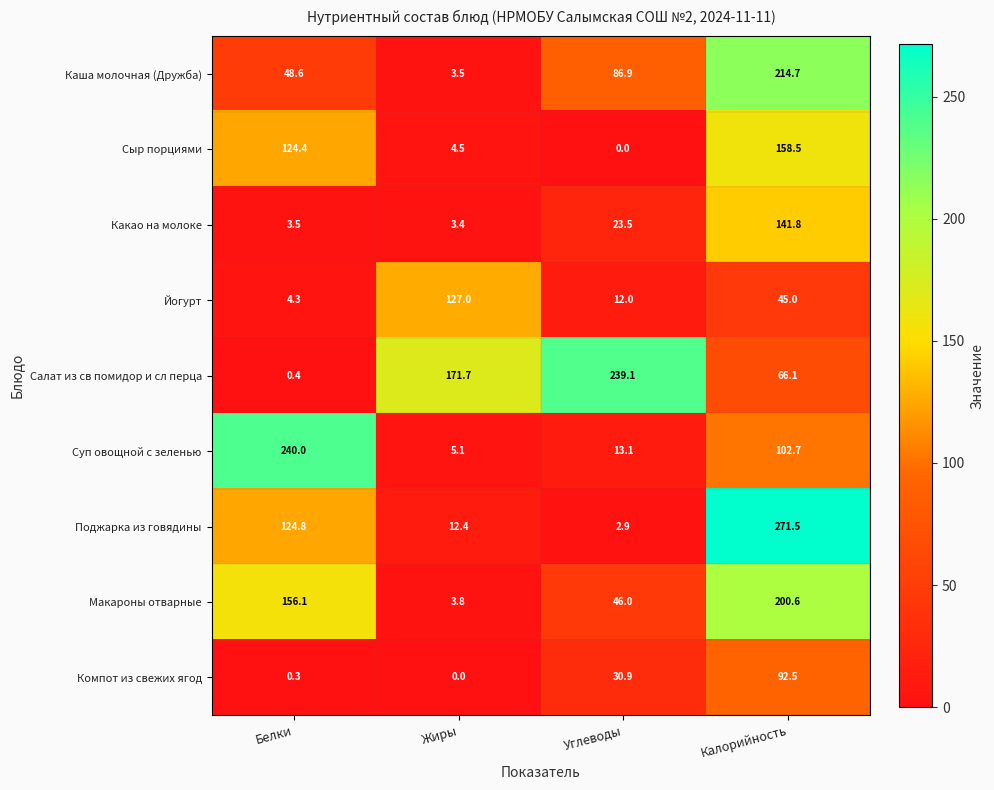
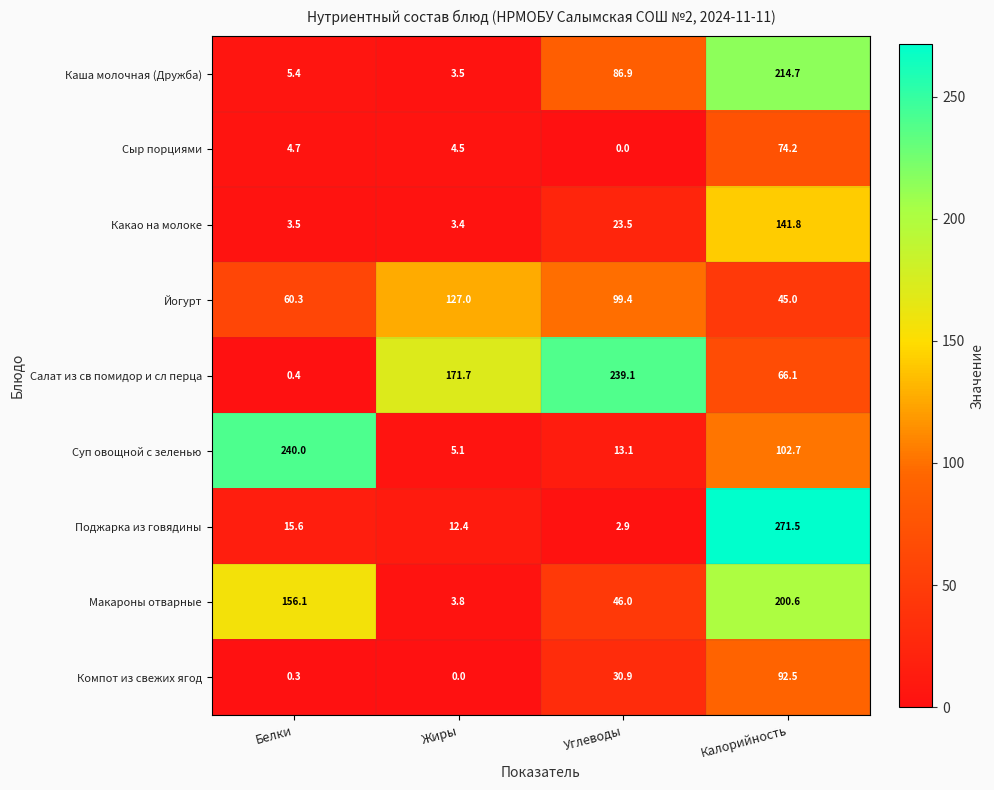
Каша молочная (Дружба), Белки: 48.6 -> 5.4
Сыр порциями, Белки: 124.4 -> 4.7
Сыр порциями, Калорийность: 158.5 -> 74.2
Йогурт, Белки: 4.3 -> 60.3
Йогурт, Углеводы: 12.0 -> 99.4
Поджарка из говядины, Белки: 124.8 -> 15.6
